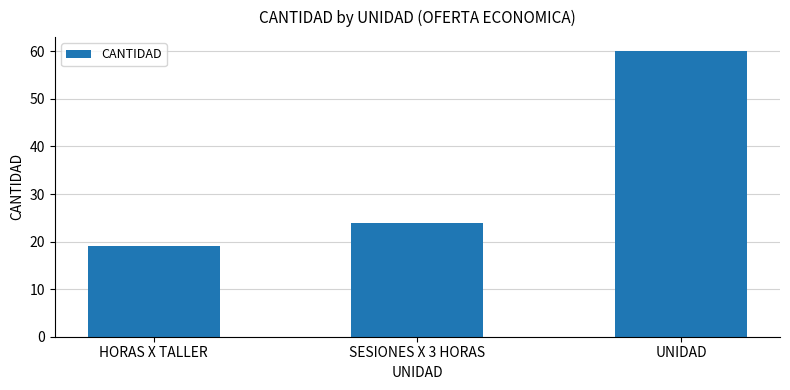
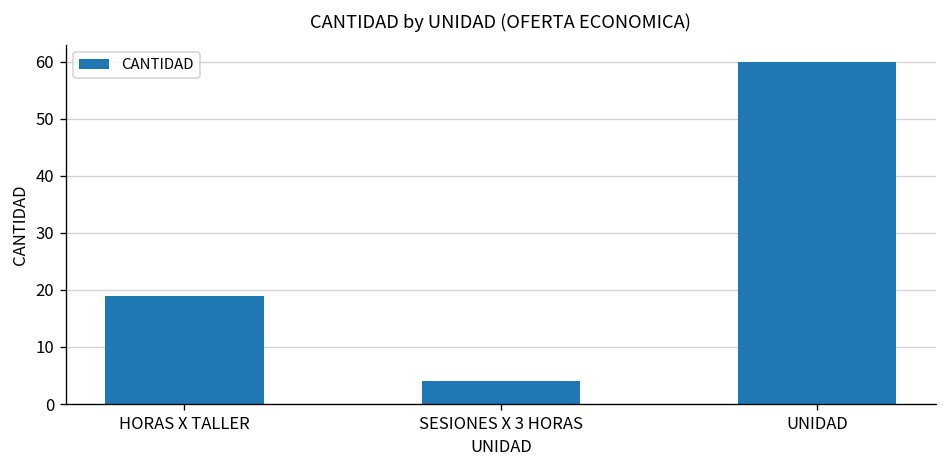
SESIONES X 3 HORAS: 24 -> 4
